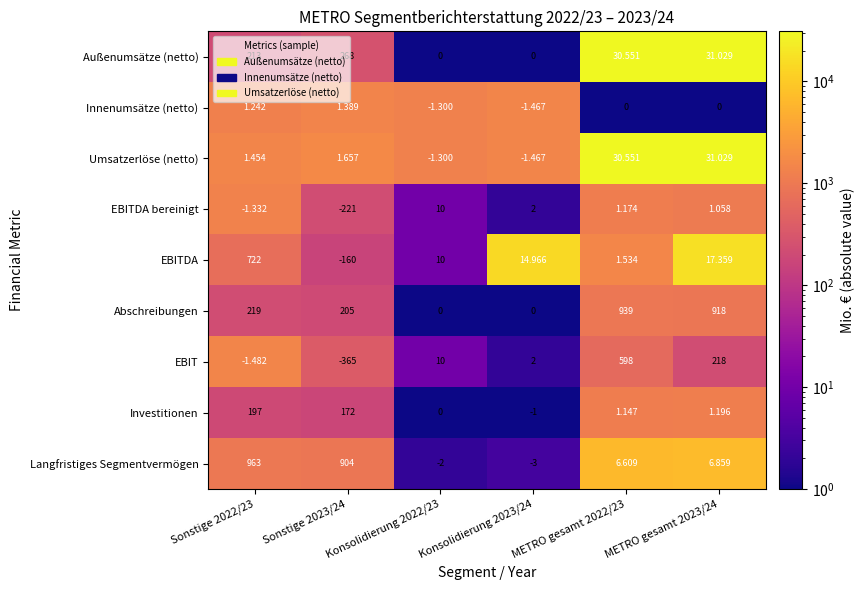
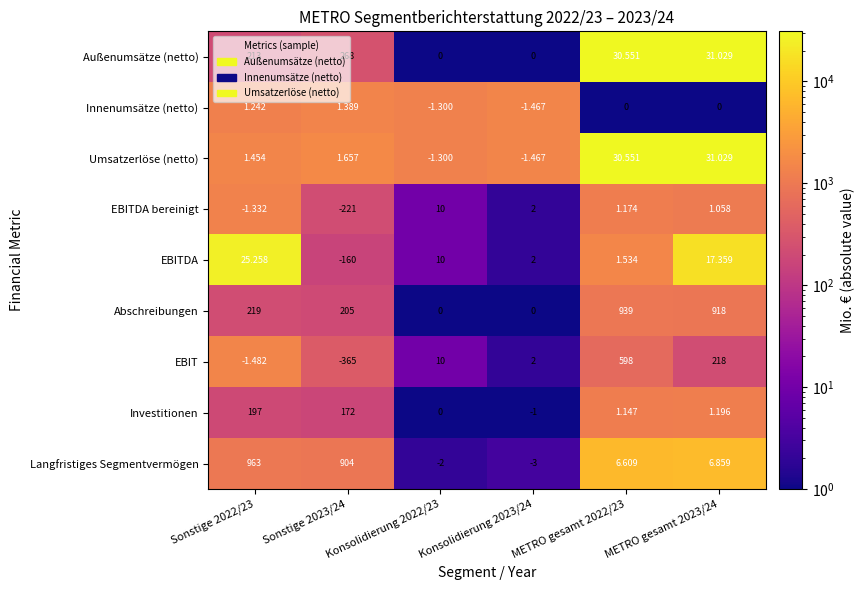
EBITDA, Sonstige 2022/23: 722 -> 25.258
EBITDA, Konsolidierung 2023/24: 14.966 -> 2
